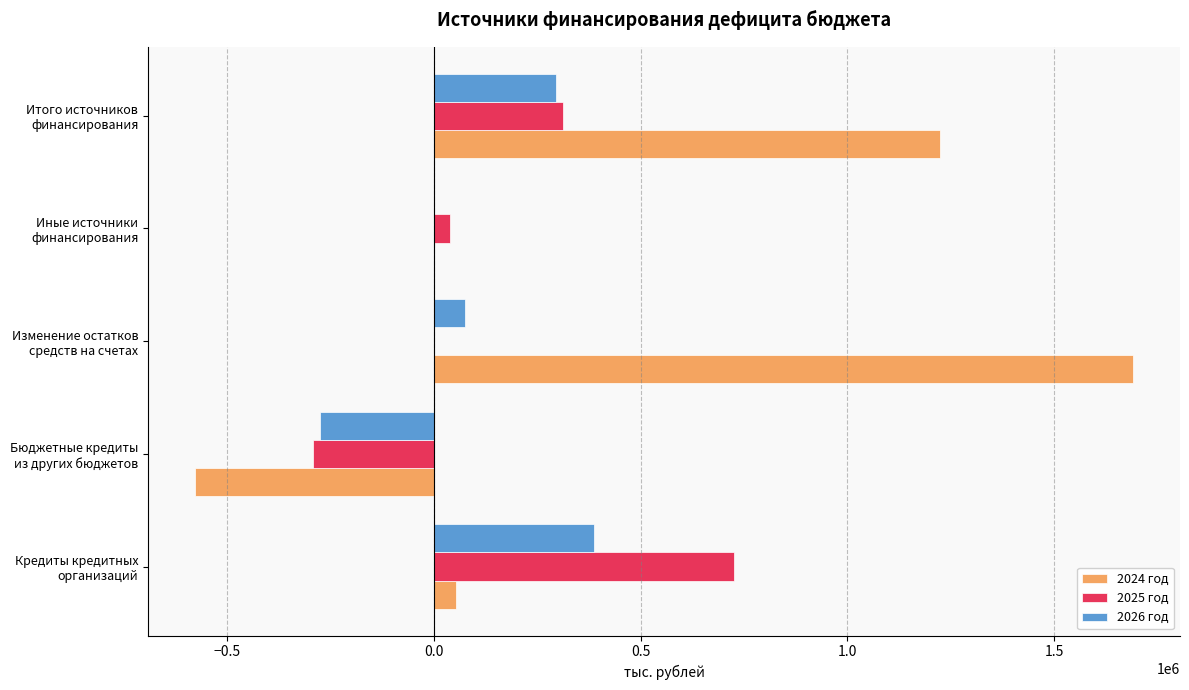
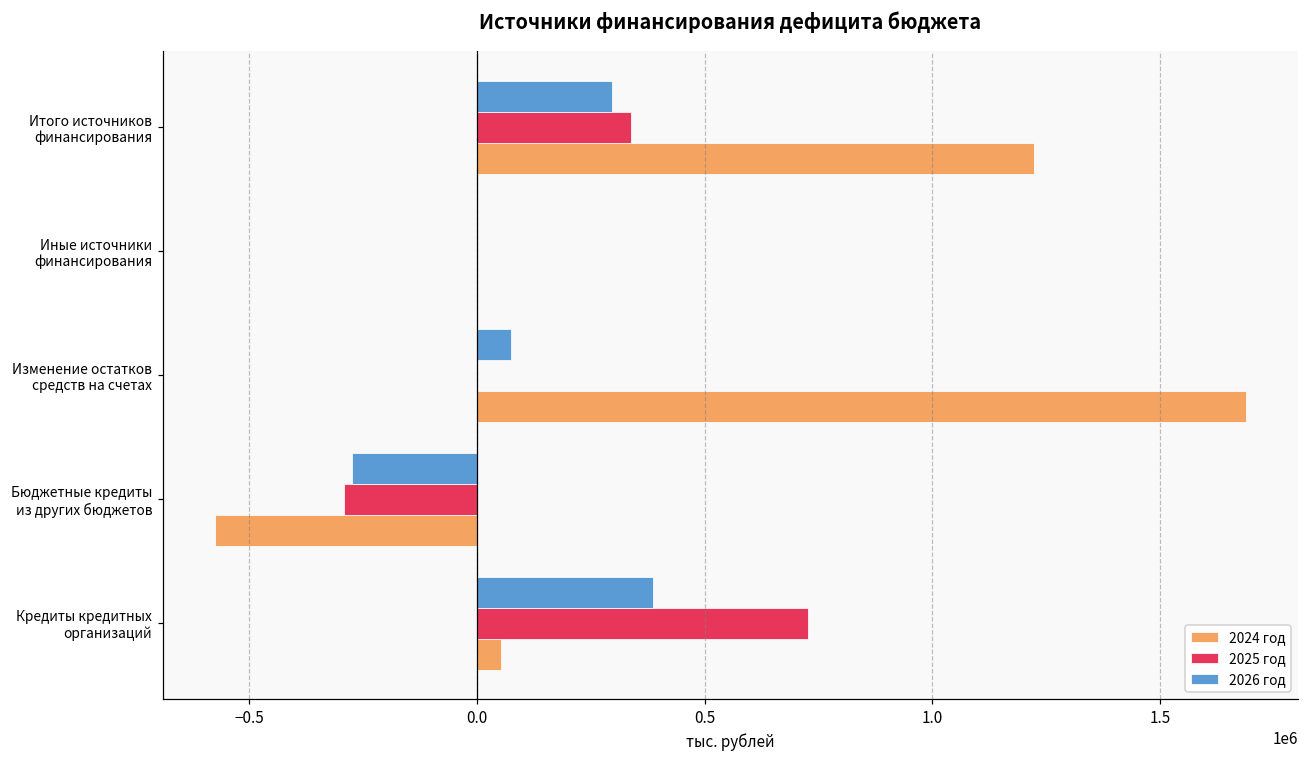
2025 год, Итого источников финансирования: 310000 -> 340000
2025 год, Иные источники финансирования: 40000 -> 0
